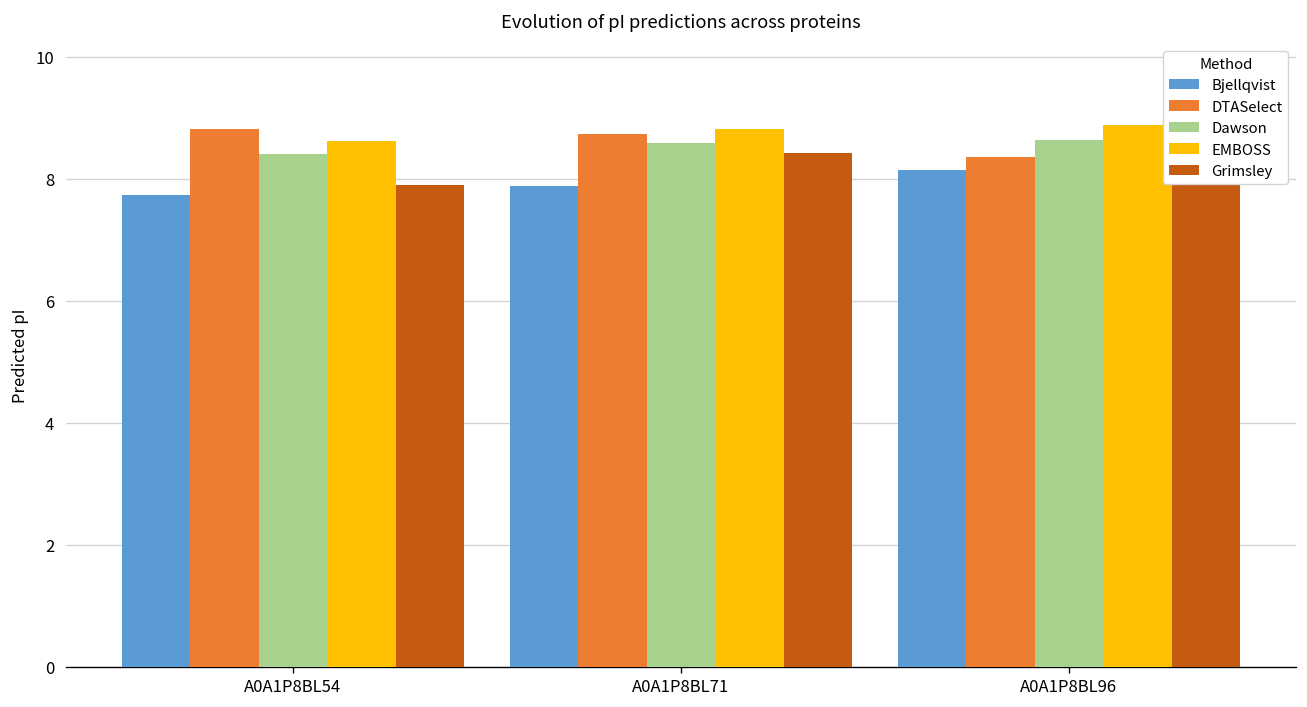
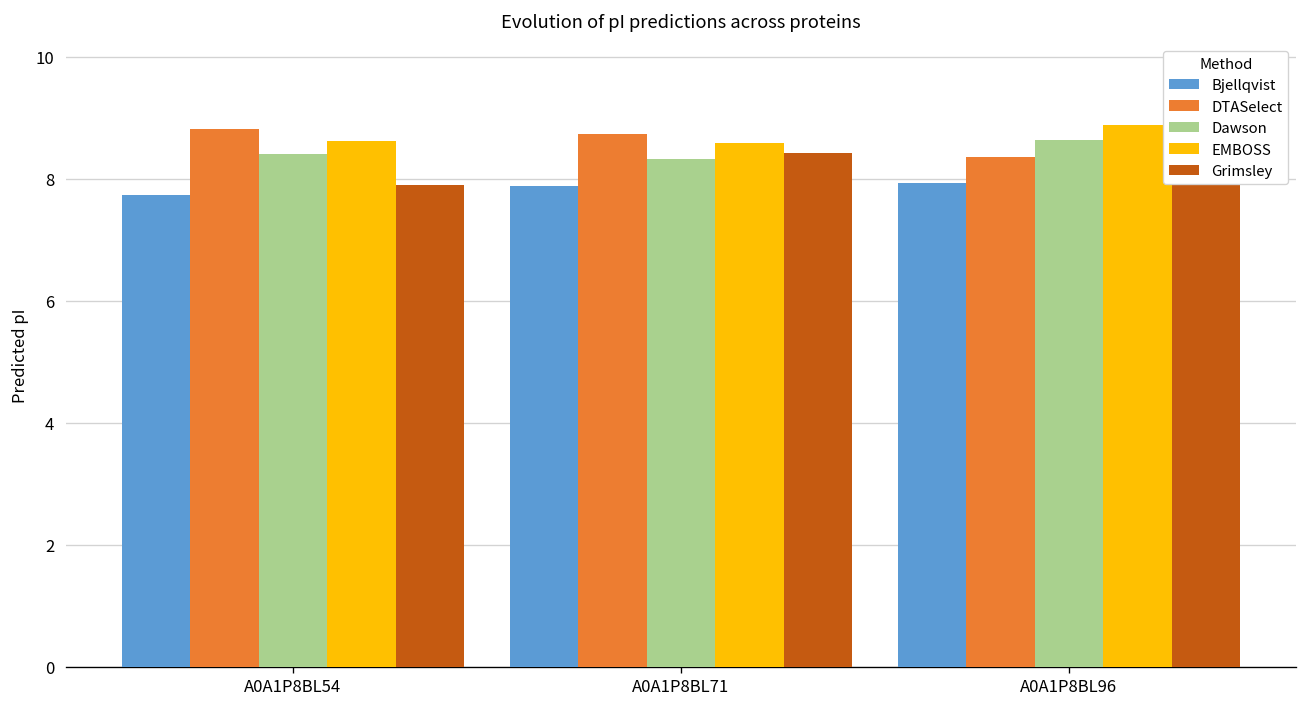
Dawson, A0A1P8BL71: 8.6 -> 8.3
EMBOSS, A0A1P8BL71: 8.8 -> 8.6
Bjellqvist, A0A1P8BL96: 8.1 -> 7.9
